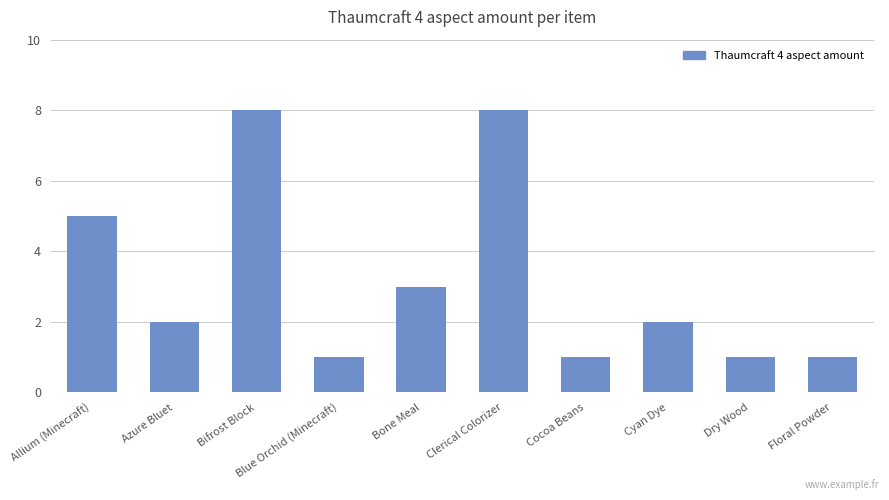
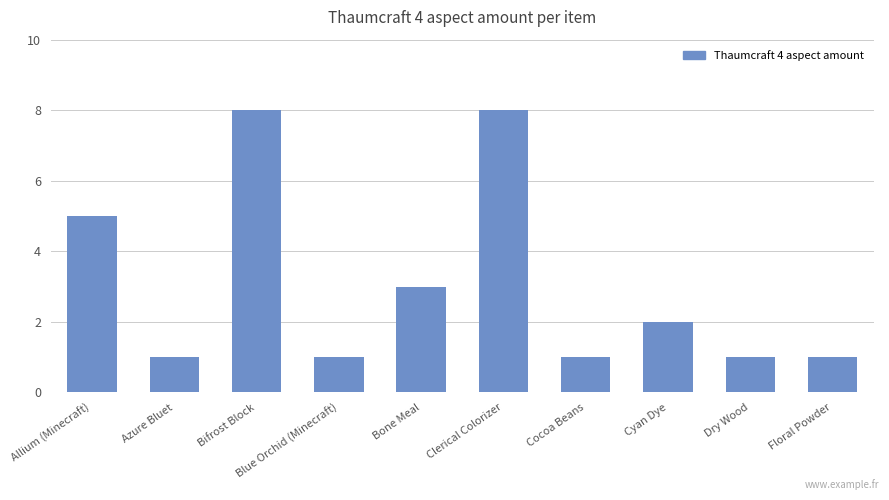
Azure Bluet: 2 -> 1
